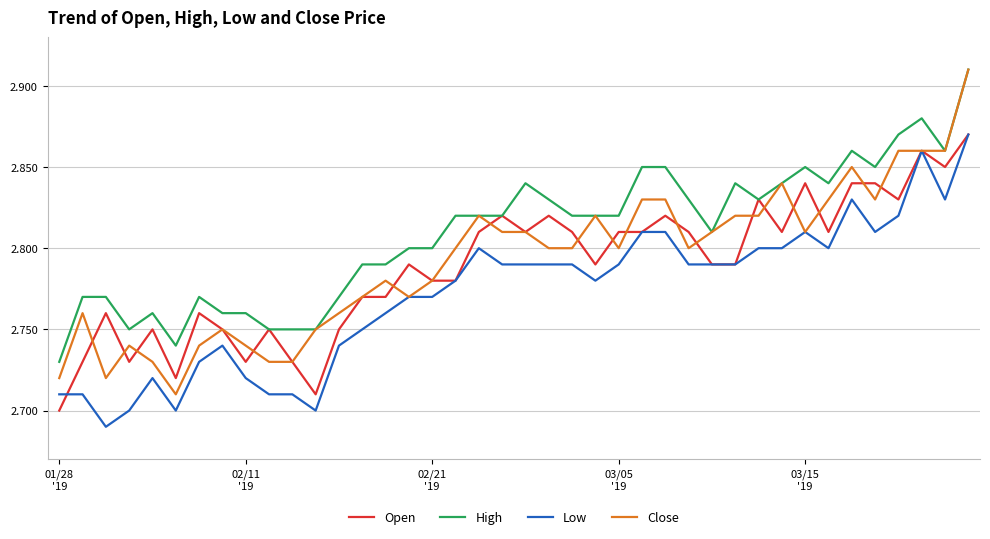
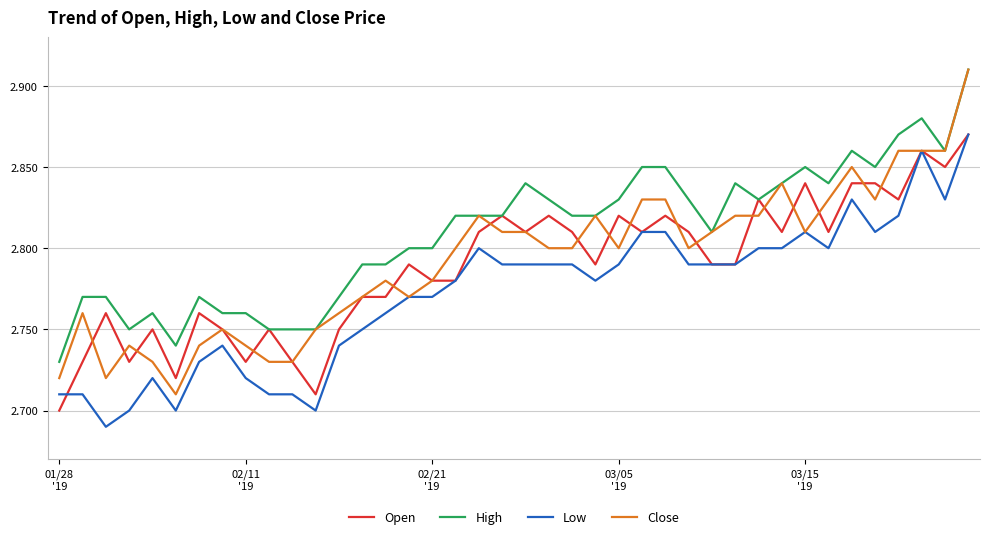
Open, 03/05 '19: 2.81 -> 2.82
High, 03/05 '19: 2.82 -> 2.83
